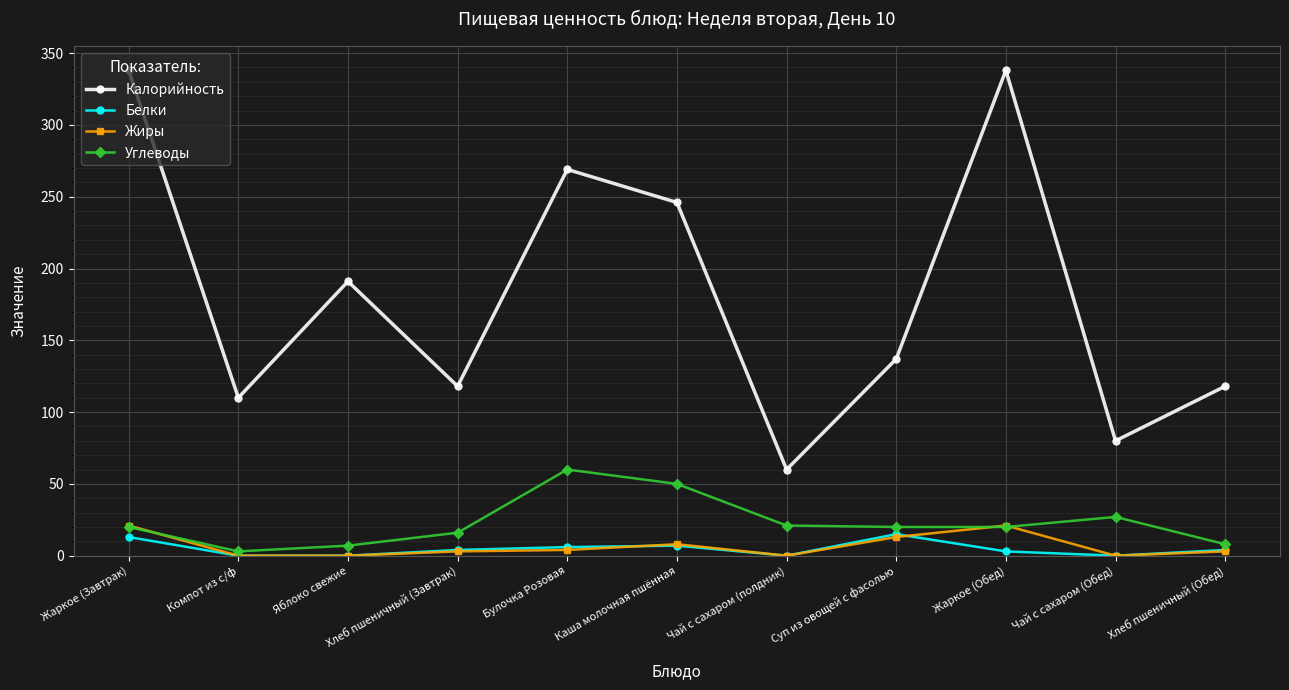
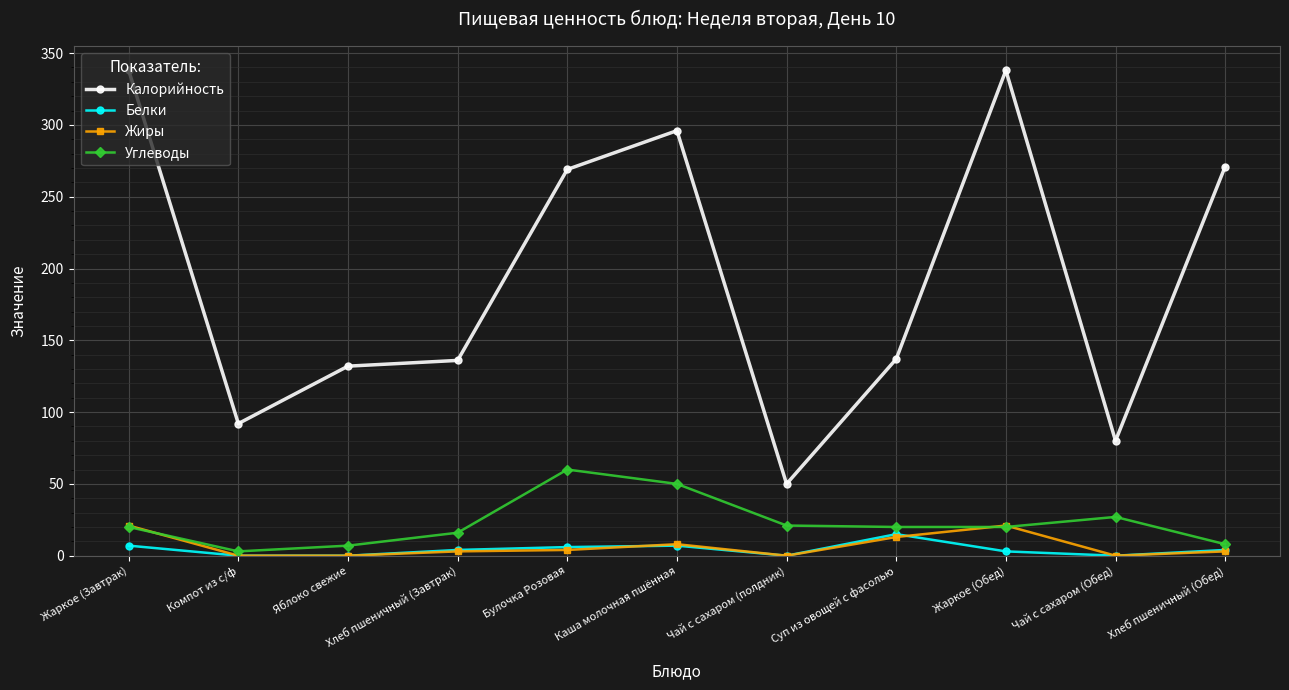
Белки, Жаркое (Завтрак): 13 -> 7
Калорийность, Компот из с/ф: 110 -> 92
Калорийность, Яблоко свежие: 191 -> 132
Калорийность, Хлеб пшеничный (Завтрак): 118 -> 136
Калорийность, Каша молочная пшённая: 246 -> 296
Калорийность, Чай с сахаром (полдник): 60 -> 50
Калорийность, Хлеб пшеничный (Обед): 118 -> 271
